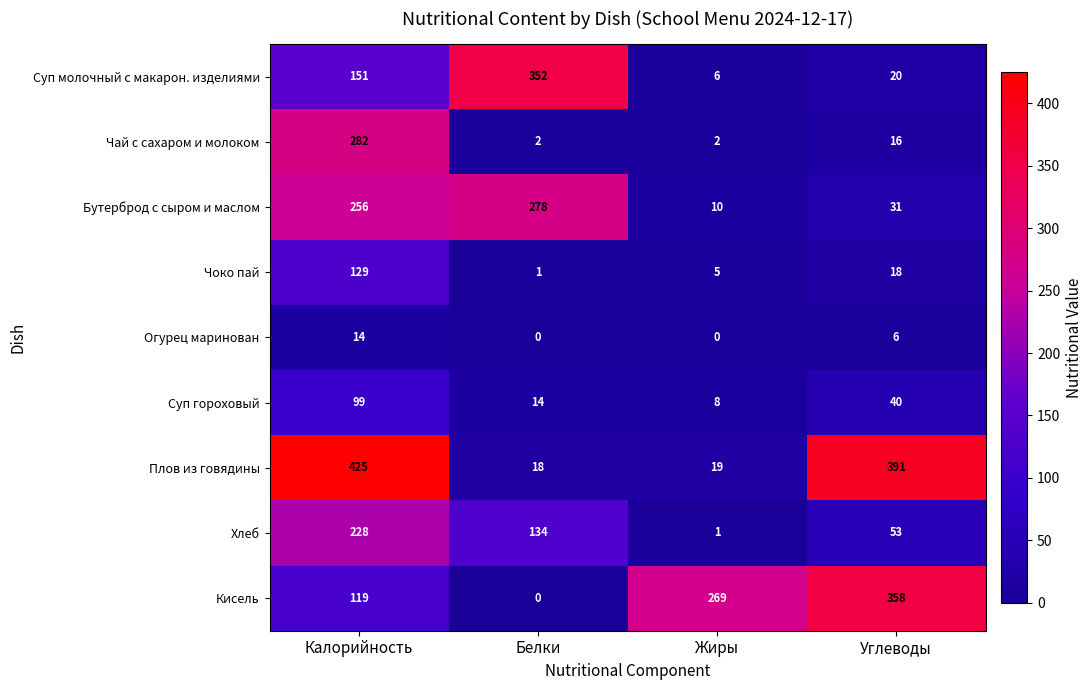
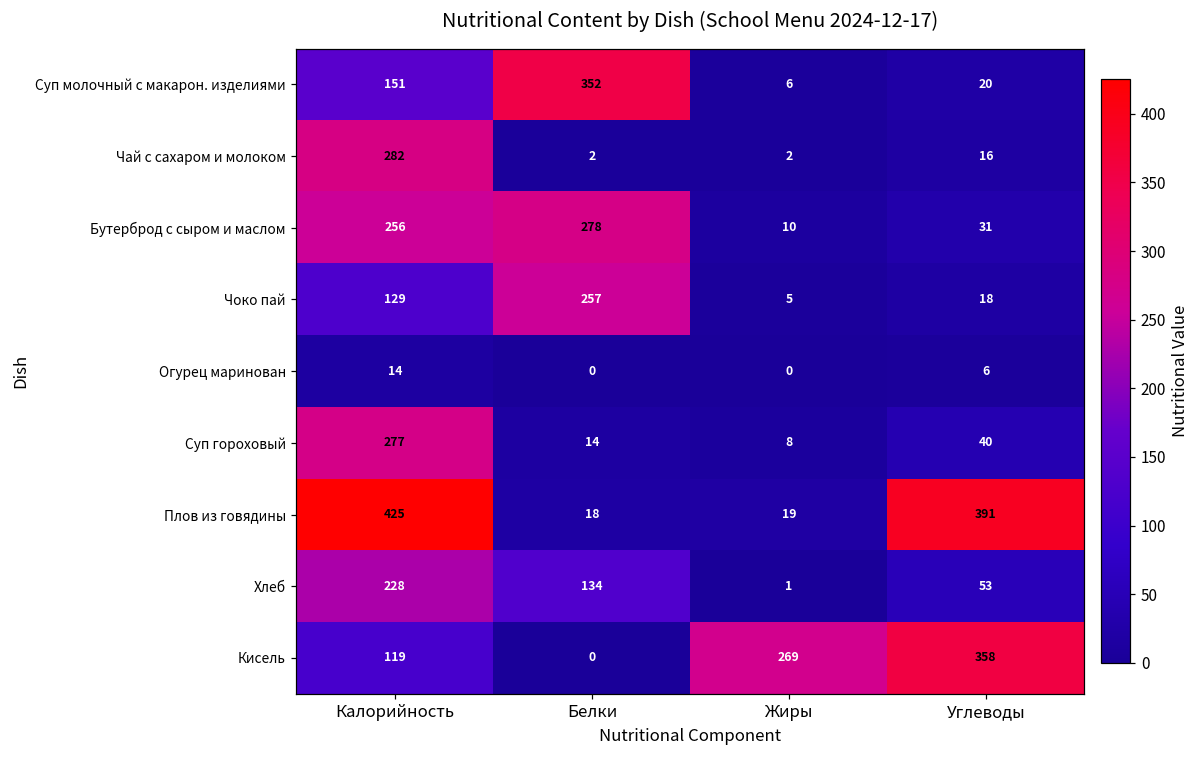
Чоко пай, Белки: 1 -> 257
Суп гороховый, Калорийность: 99 -> 277
